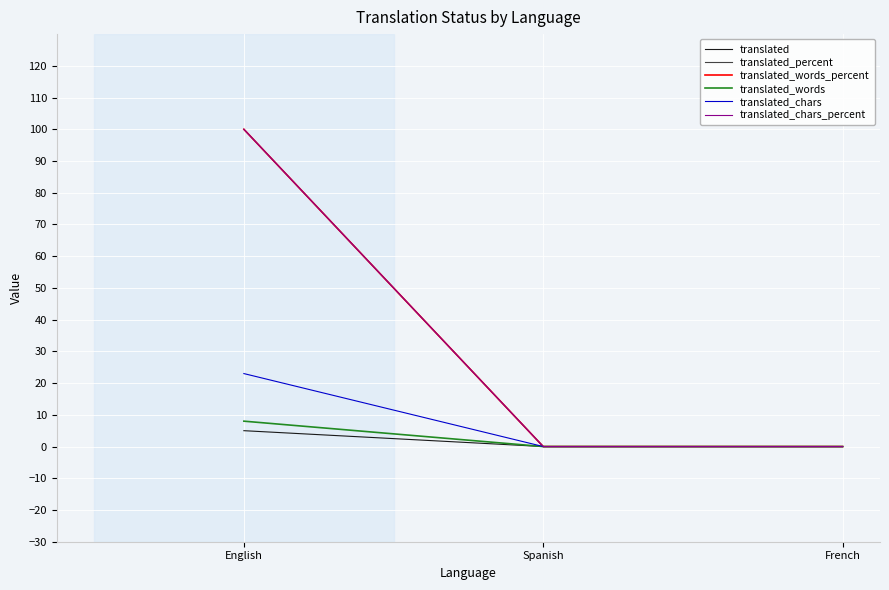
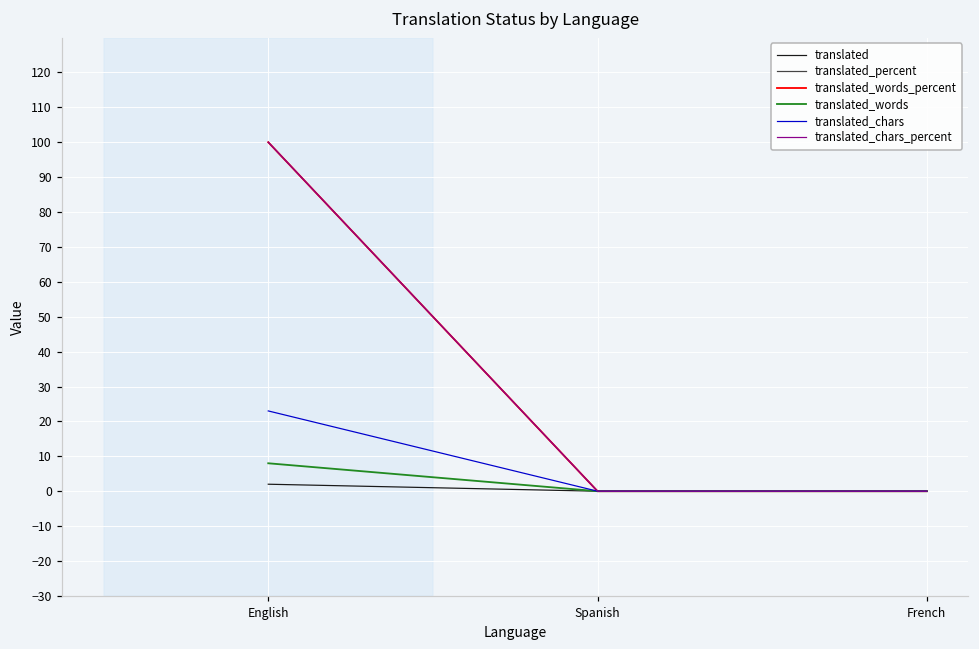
translated, English: 5 -> 2
